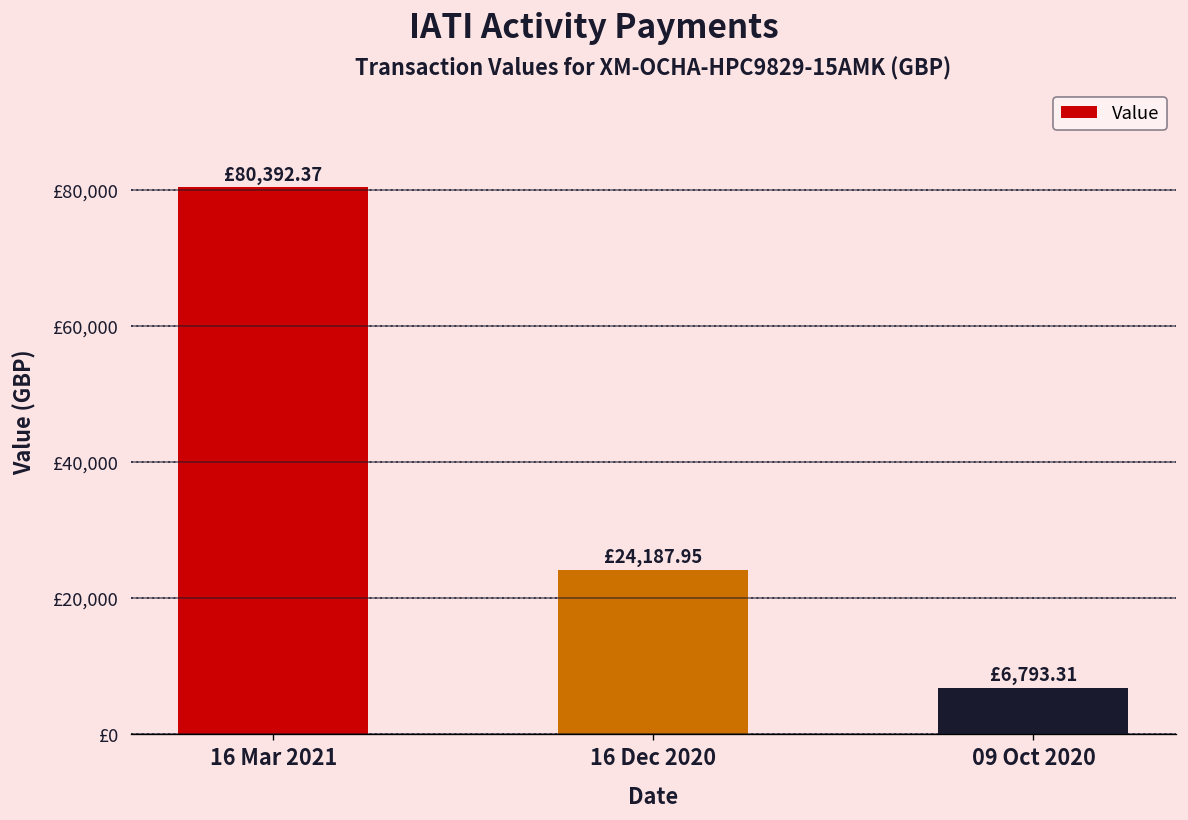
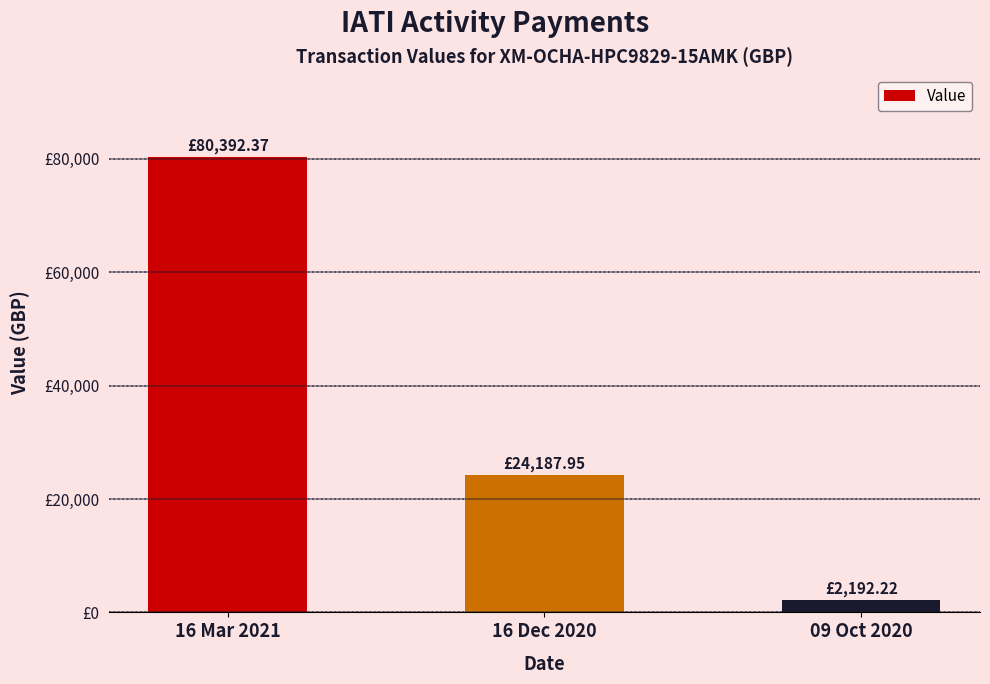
09 Oct 2020: £6,793.31 -> £2,192.22
